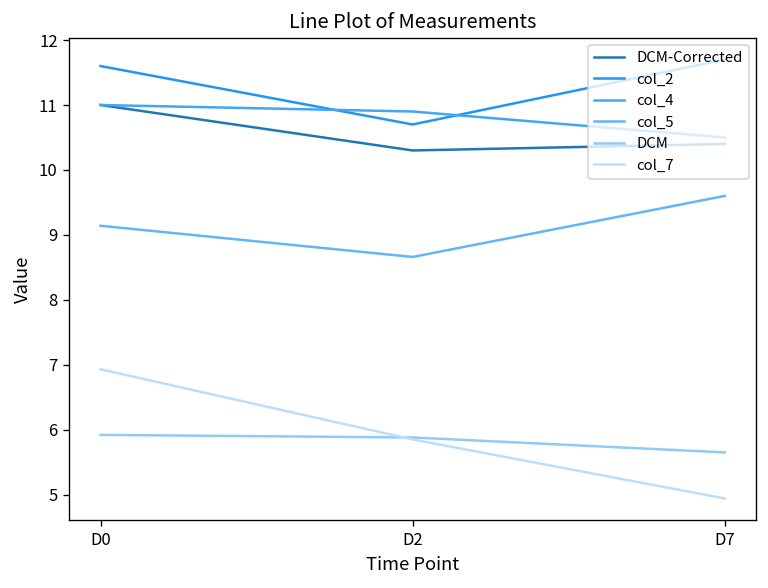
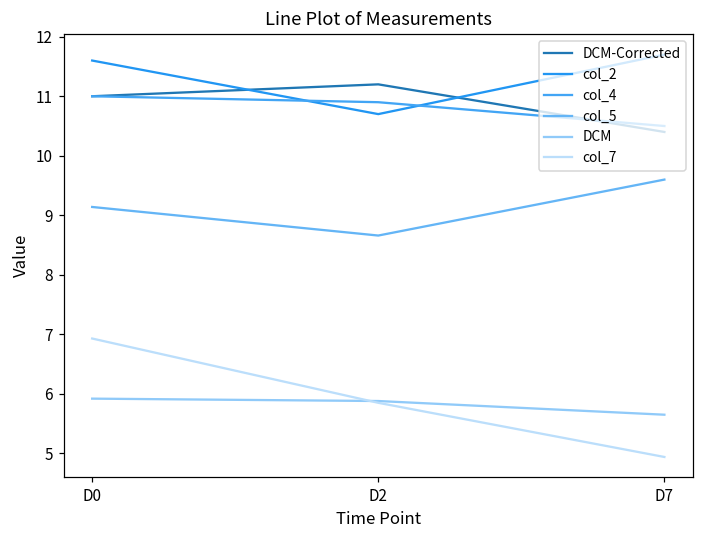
DCM-Corrected, D2: 10.3 -> 11.2
